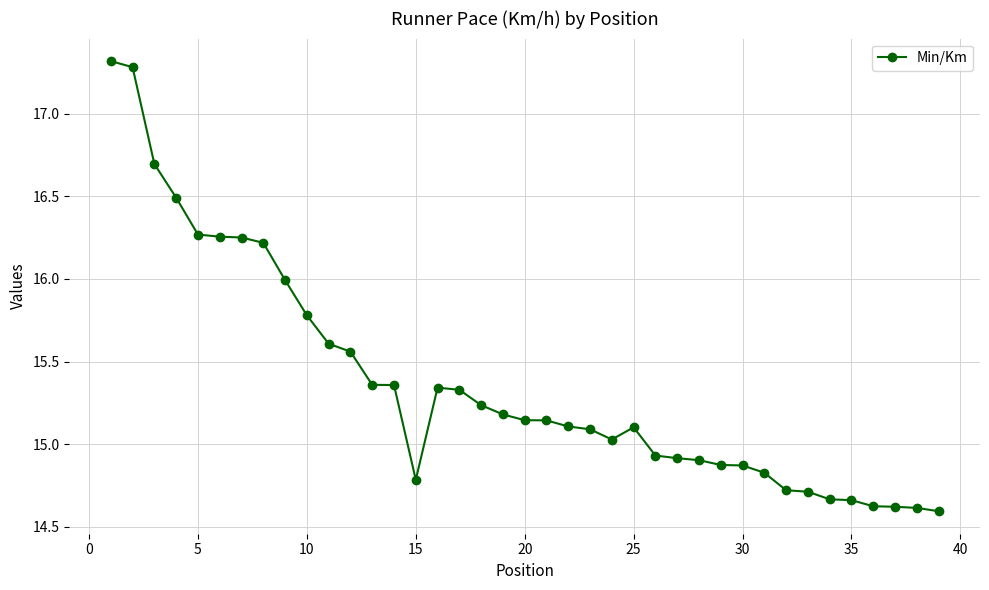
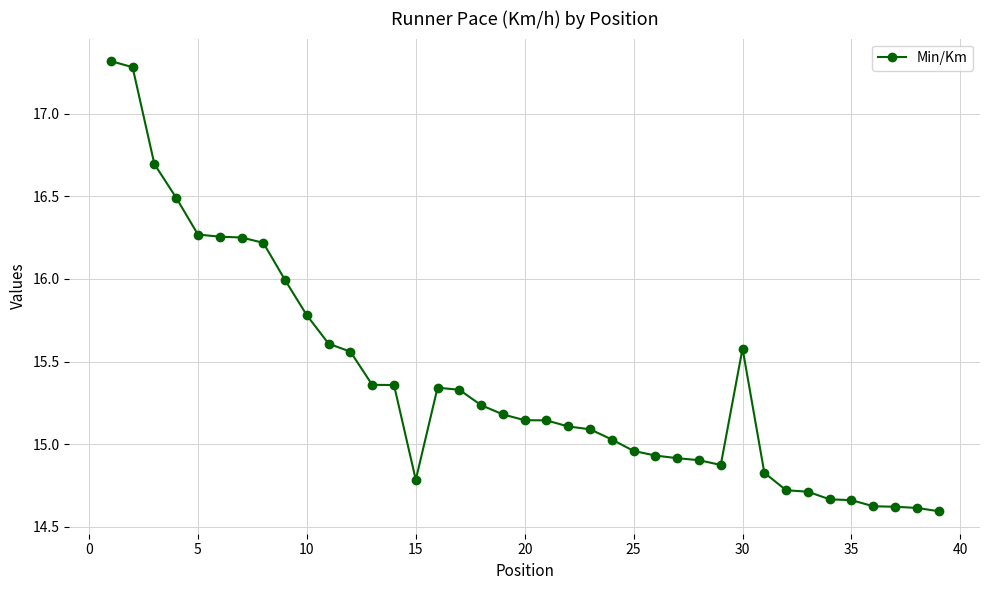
25: 15.10 -> 14.96
30: 14.87 -> 15.58
